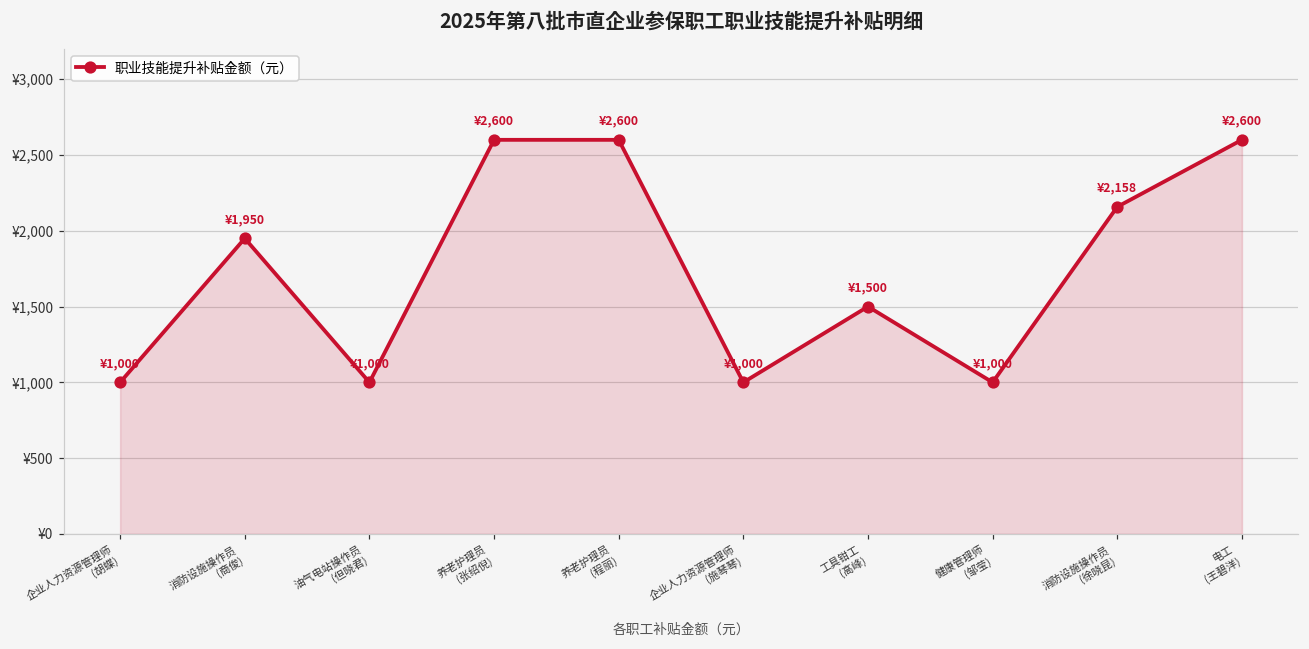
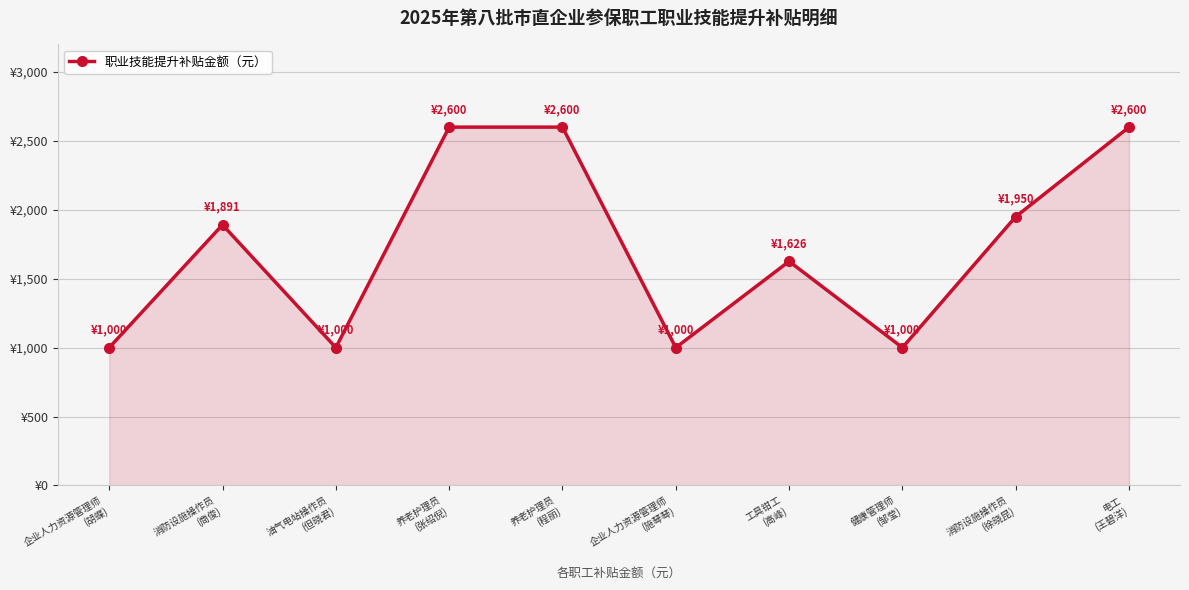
消防设施操作员 (商俊): ¥1,950 -> ¥1,891
工具钳工 (高峰): ¥1,500 -> ¥1,626
消防设施操作员 (徐晓昆): ¥2,158 -> ¥1,950
